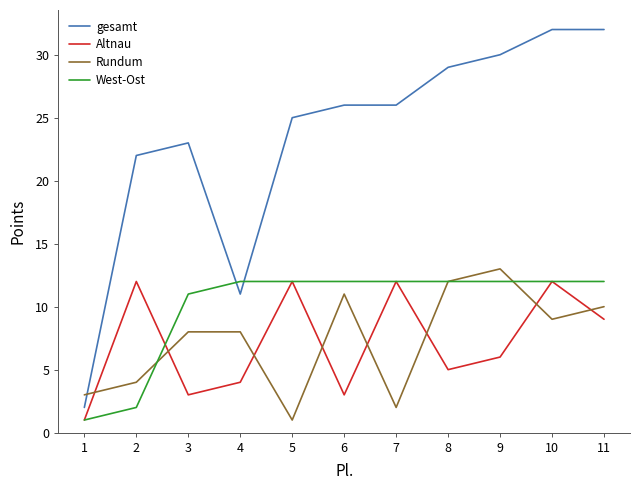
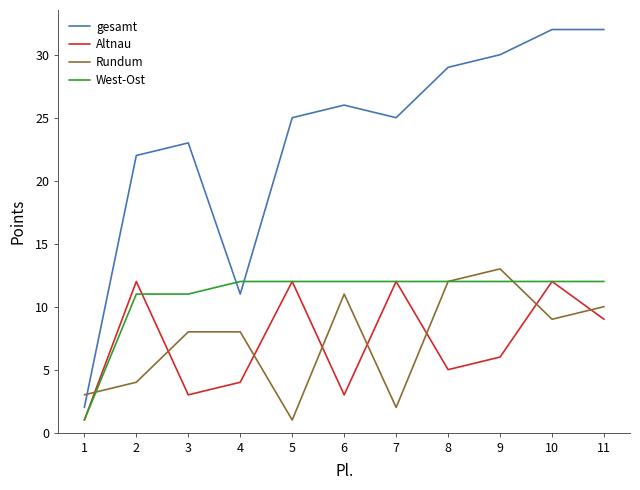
West-Ost, 2: 2 -> 11
gesamt, 7: 26 -> 25
